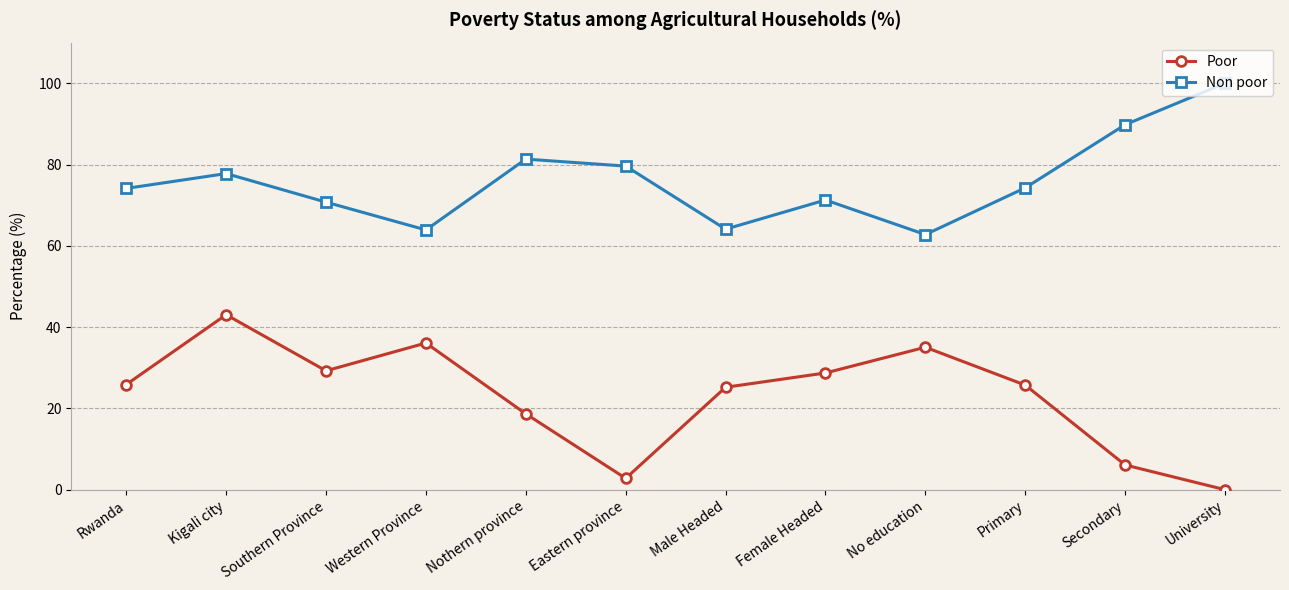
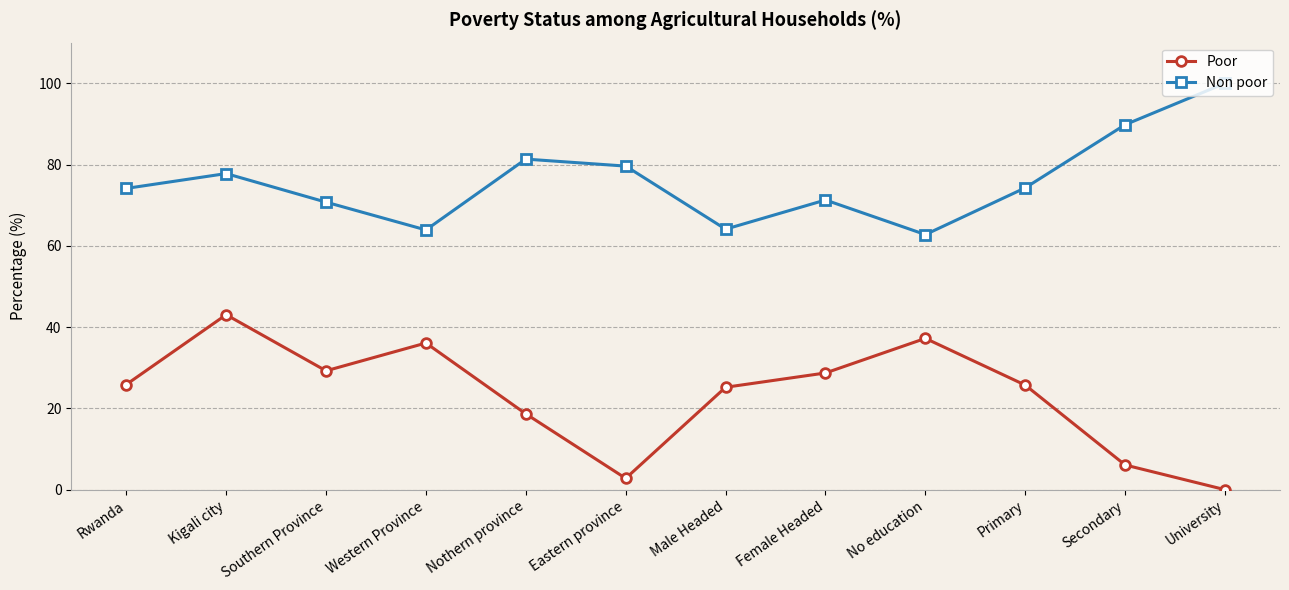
Poor, No education: 35 -> 37
